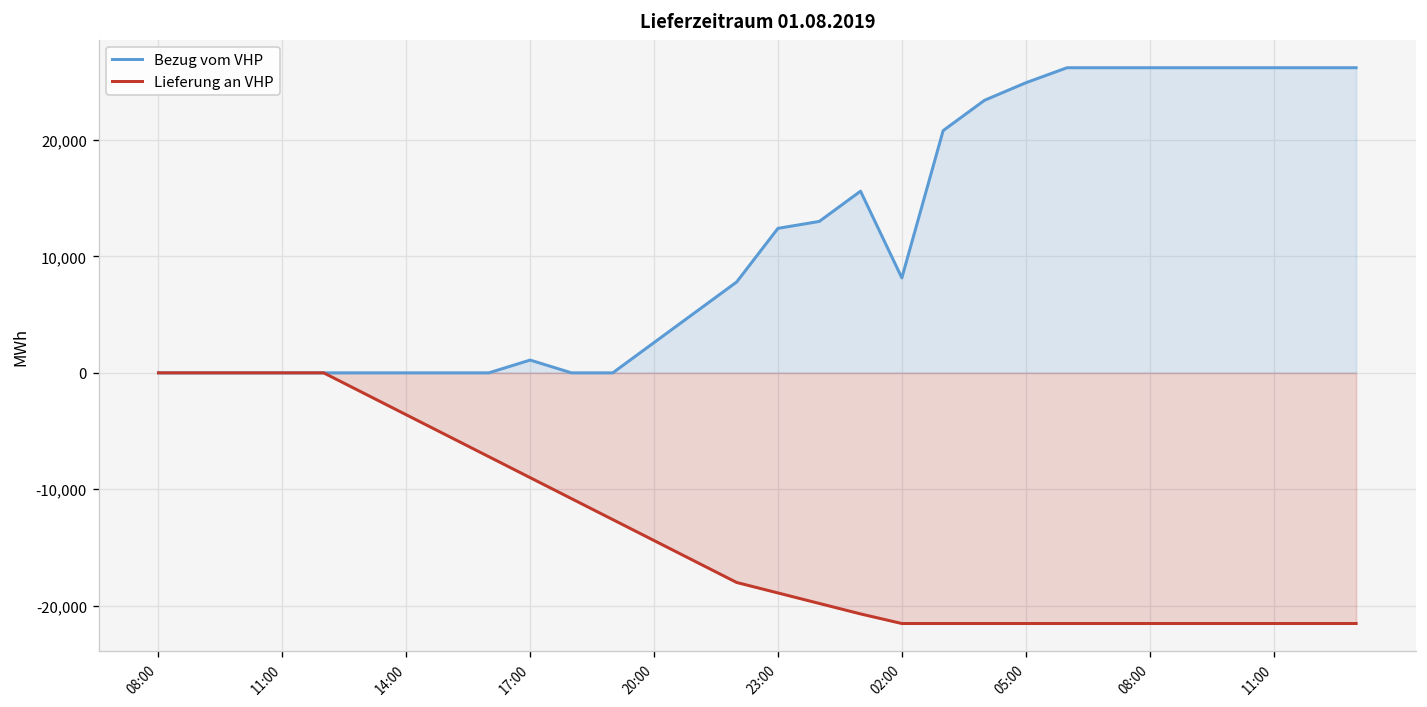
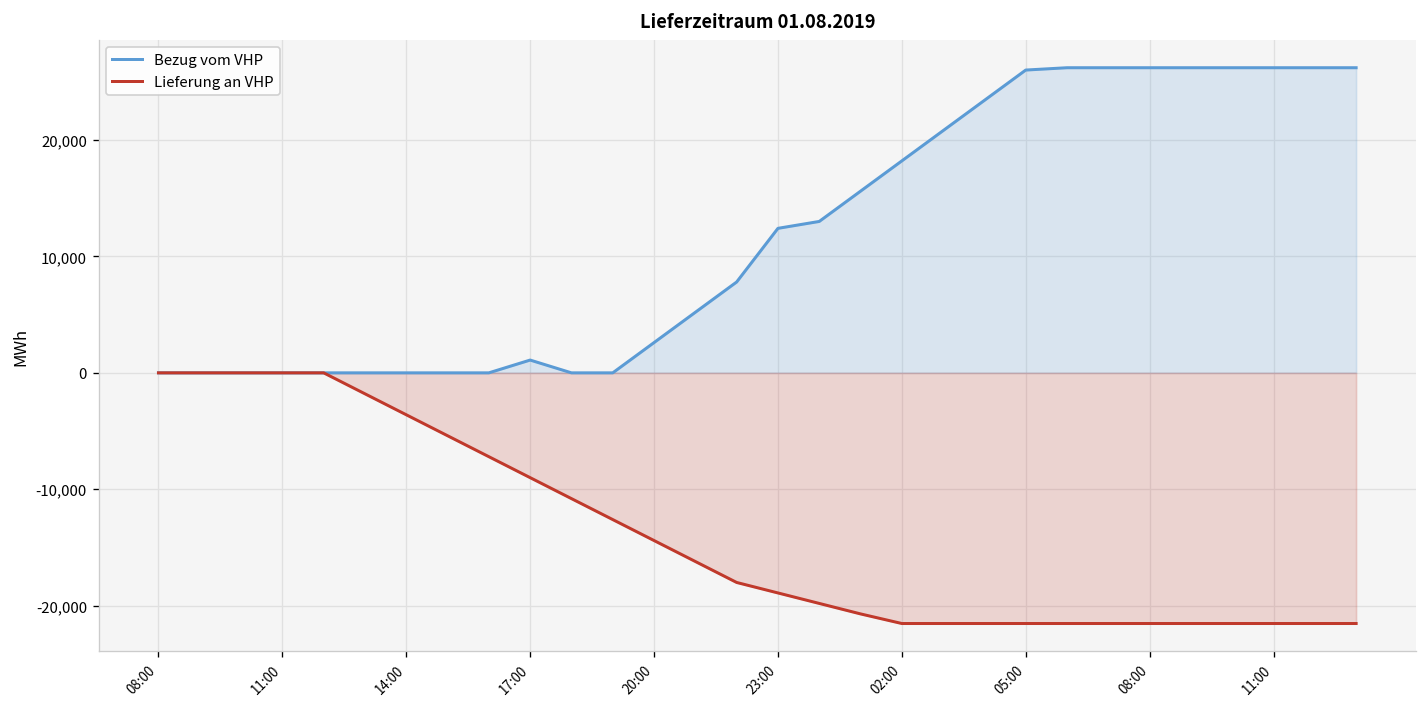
Bezug vom VHP, 02:00: 8,000 -> 18,000
Bezug vom VHP, 05:00: 25,000 -> 26,000
